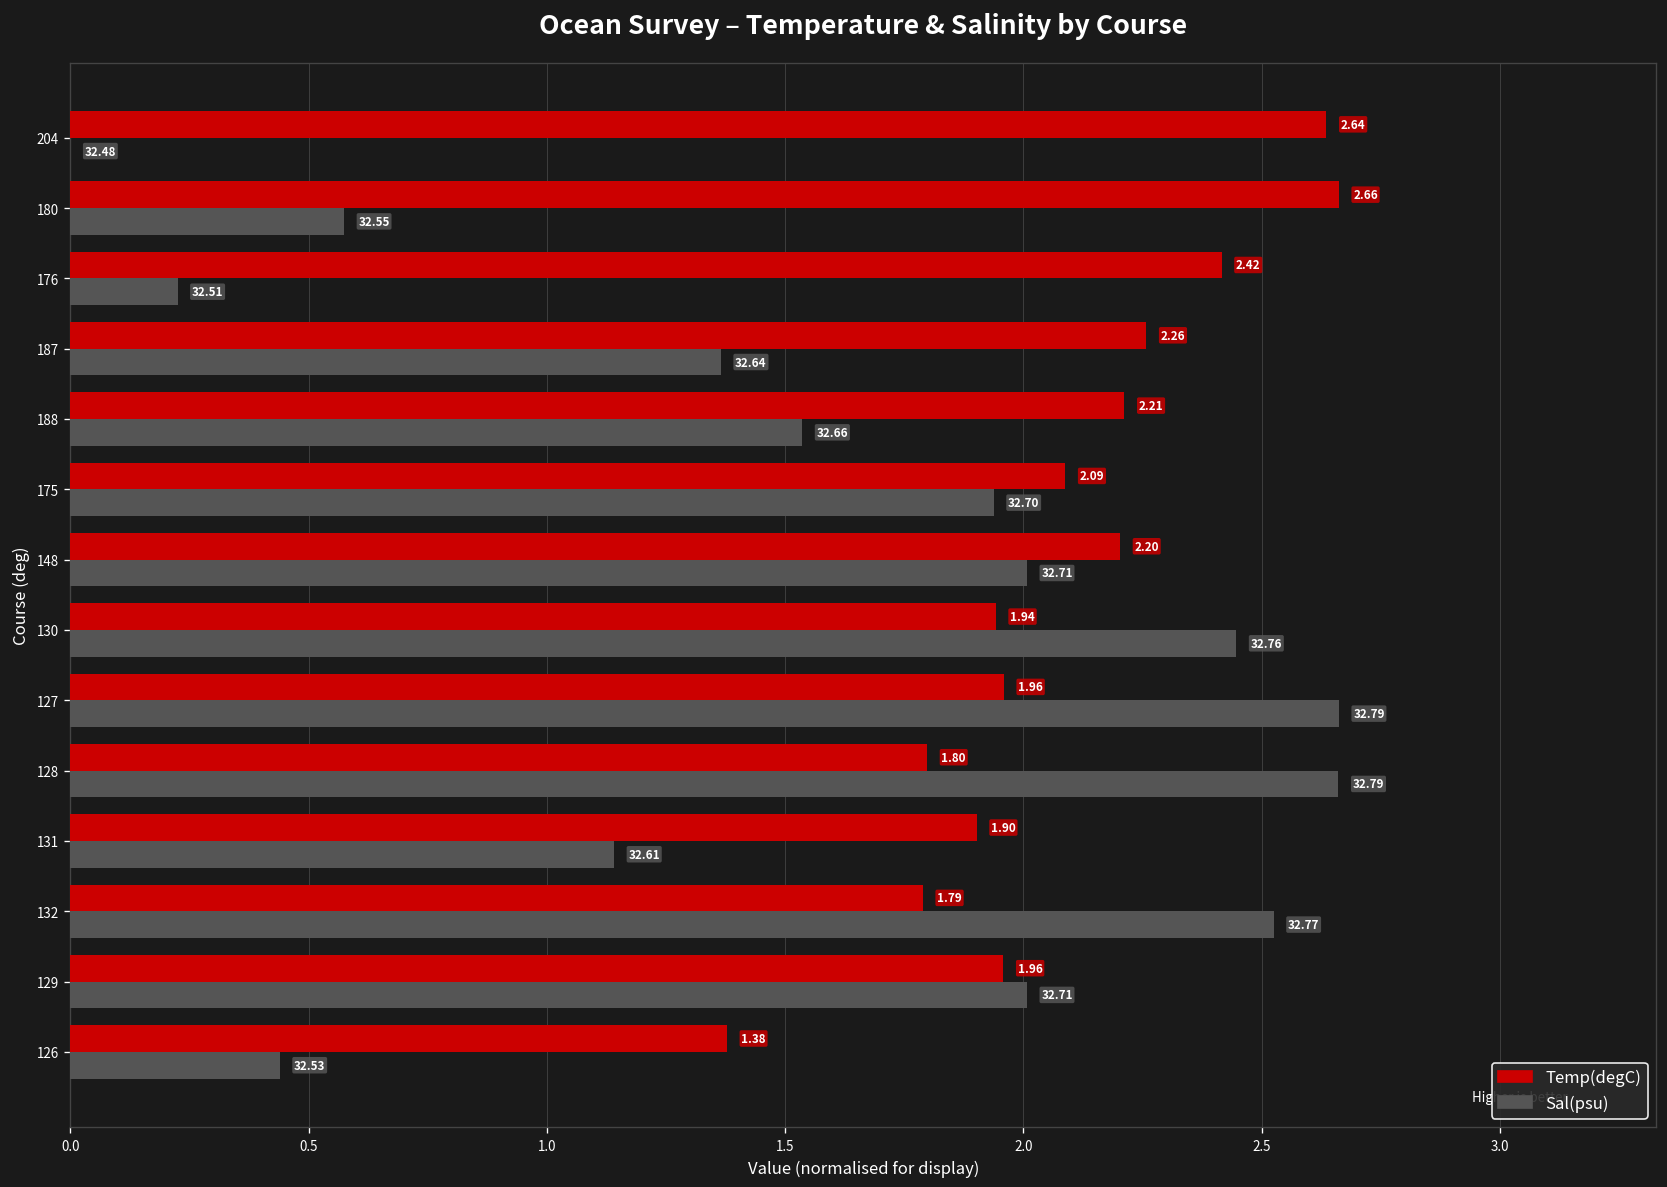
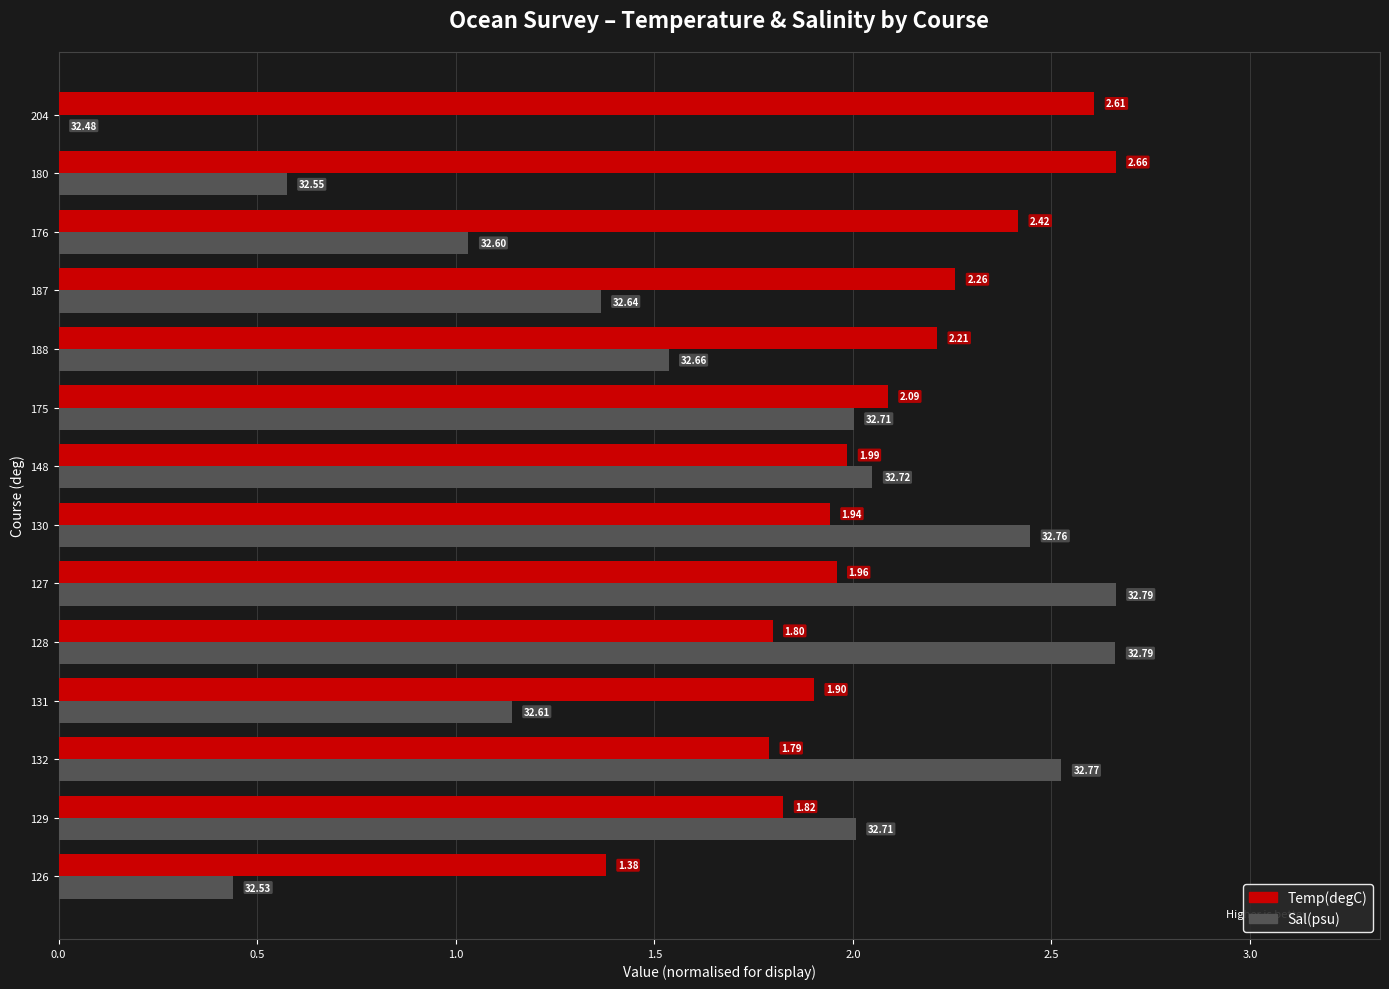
Temp(degC), 204: 2.64 -> 2.61
Sal(psu), 176: 32.51 -> 32.60
Sal(psu), 175: 32.70 -> 32.71
Temp(degC), 148: 2.20 -> 1.99
Sal(psu), 148: 32.71 -> 32.72
Temp(degC), 129: 1.96 -> 1.82
